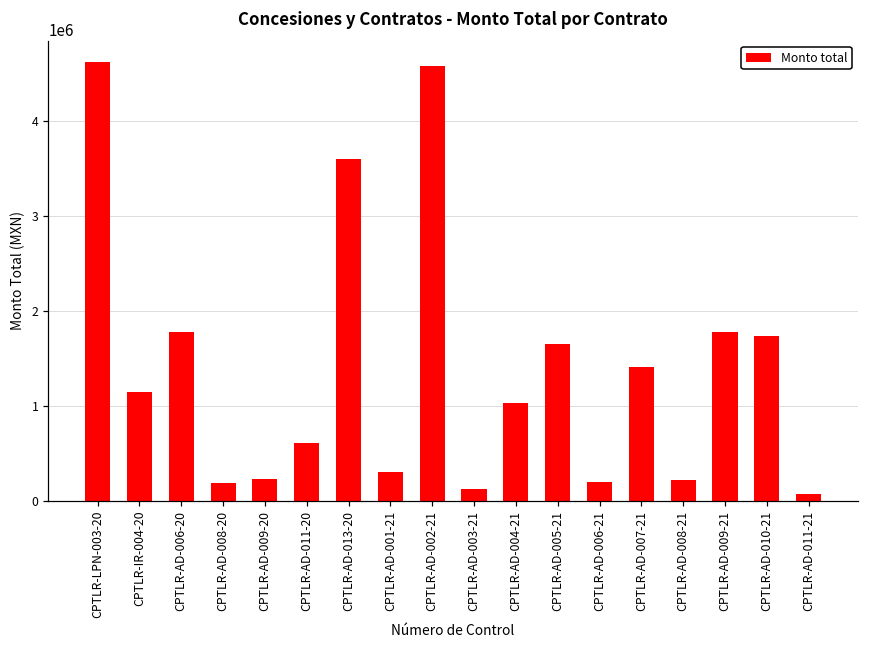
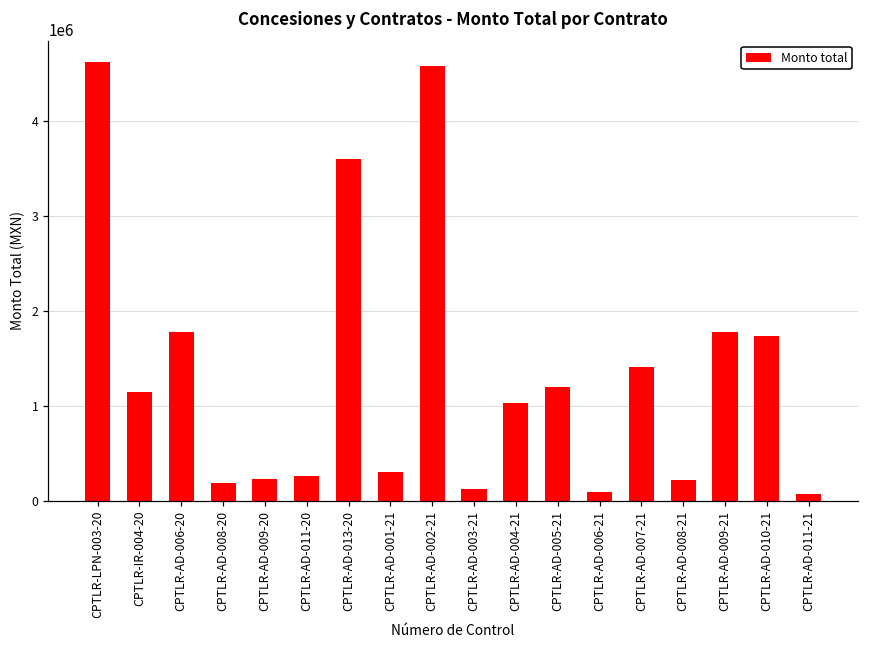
CPTLR-AD-011-20: 600000 -> 300000
CPTLR-AD-005-21: 1700000 -> 1200000
CPTLR-AD-006-21: 200000 -> 100000
